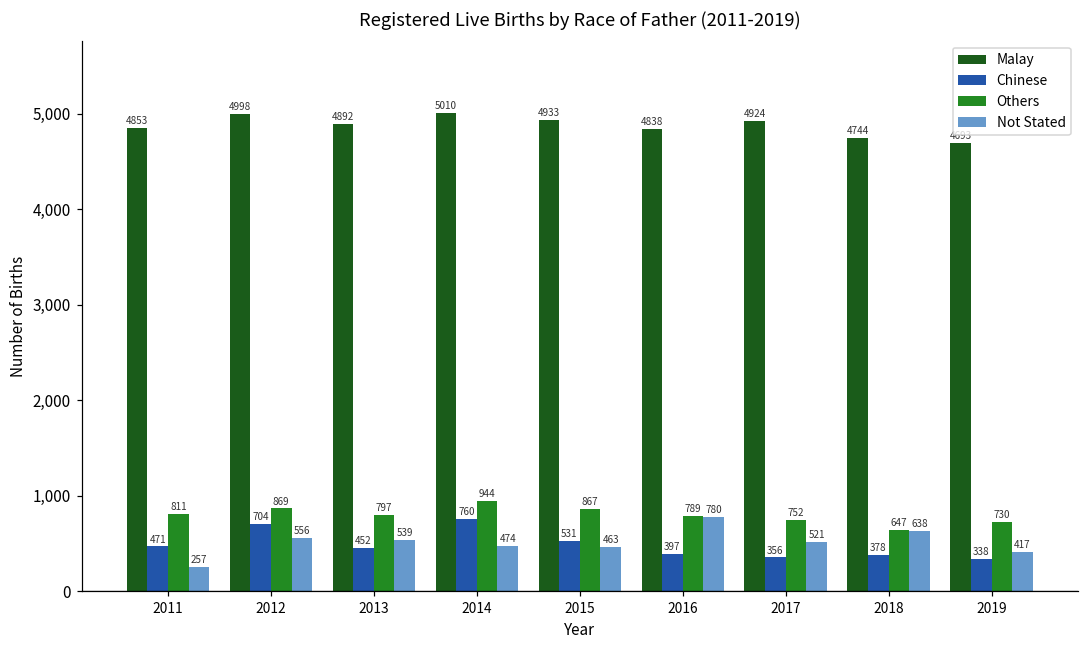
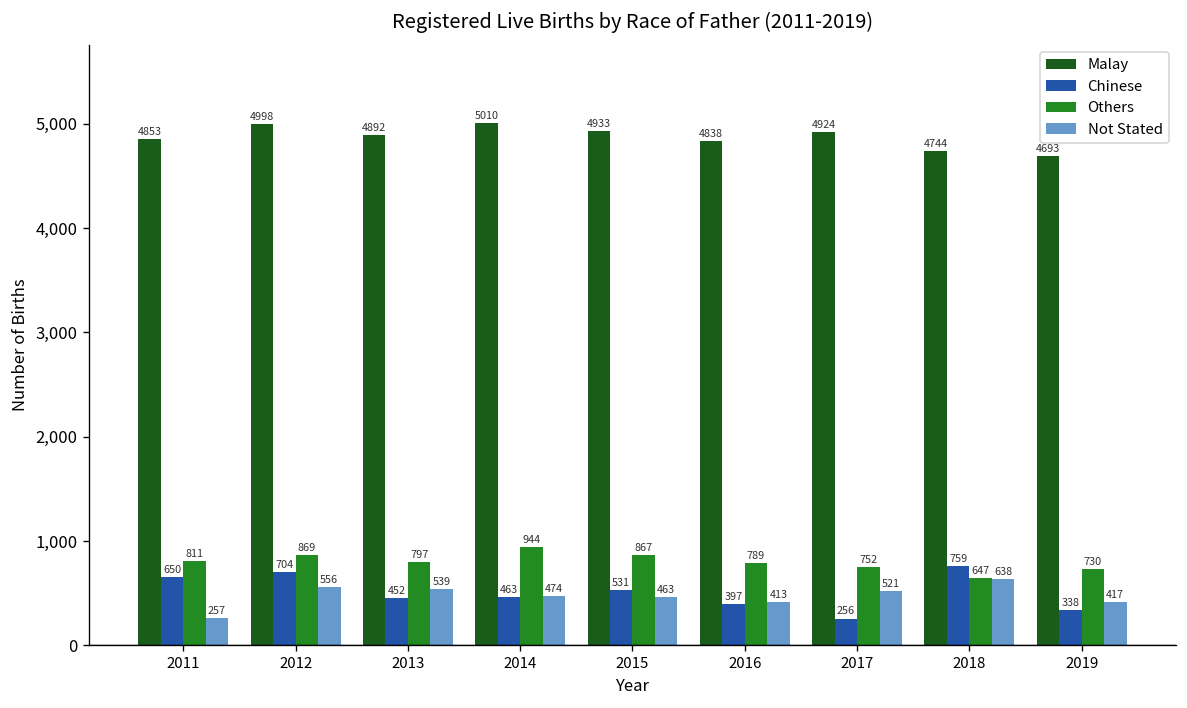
Chinese, 2011: 471 -> 650
Chinese, 2014: 760 -> 463
Not Stated, 2016: 780 -> 413
Chinese, 2017: 356 -> 256
Chinese, 2018: 378 -> 759
